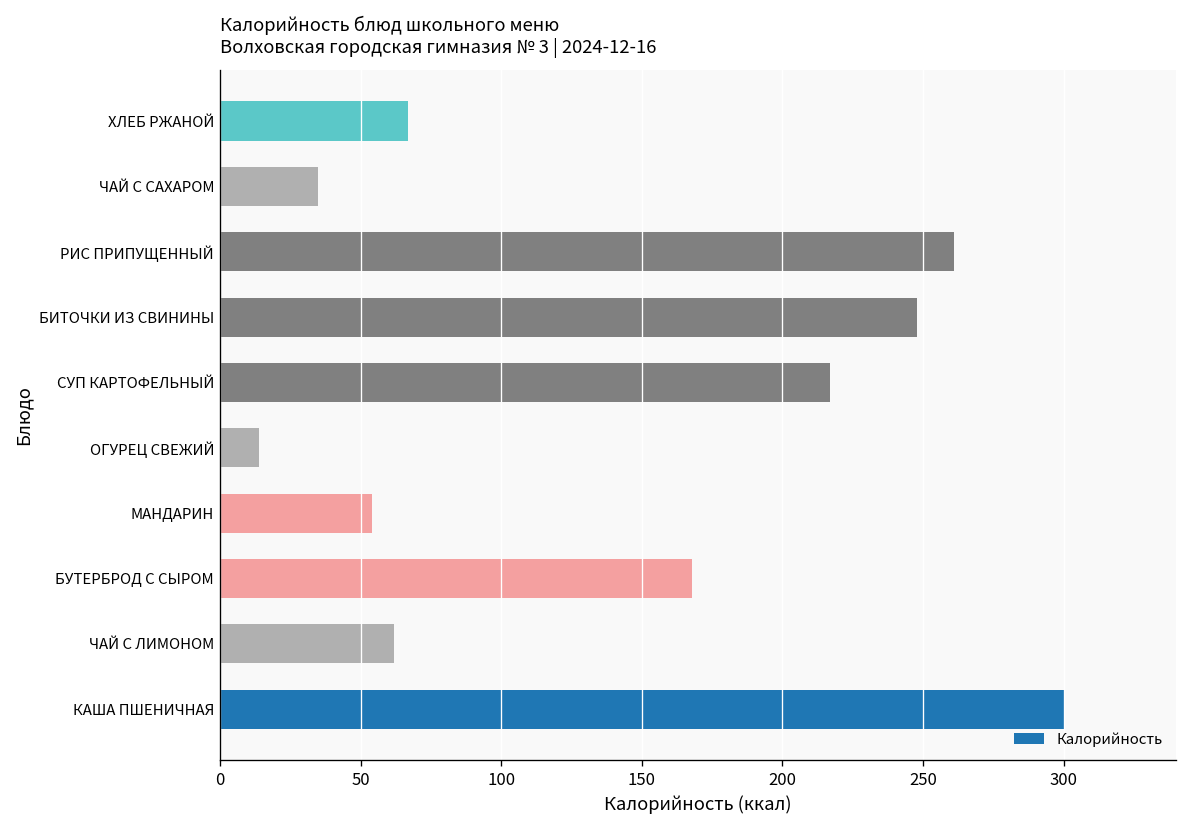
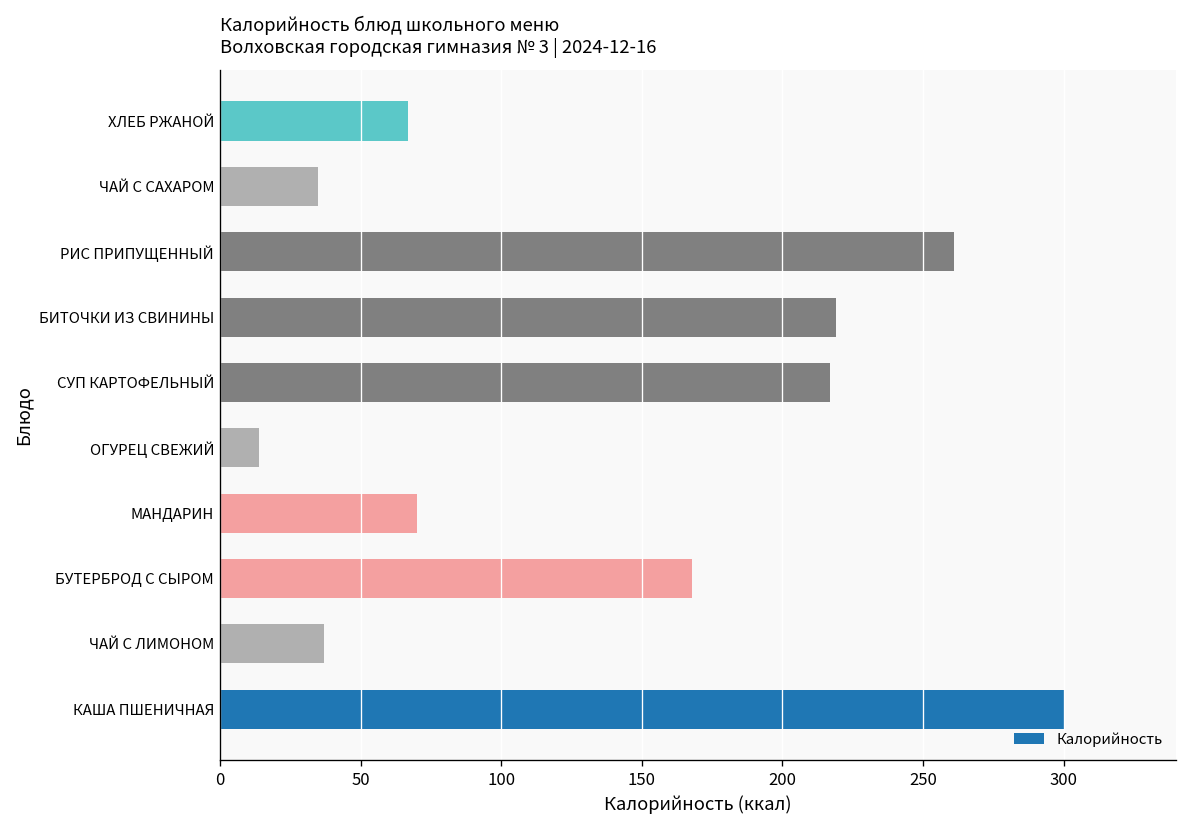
БИТОЧКИ ИЗ СВИНИНЫ: 248 -> 219
МАНДАРИН: 54 -> 70
ЧАЙ С ЛИМОНОМ: 62 -> 37
